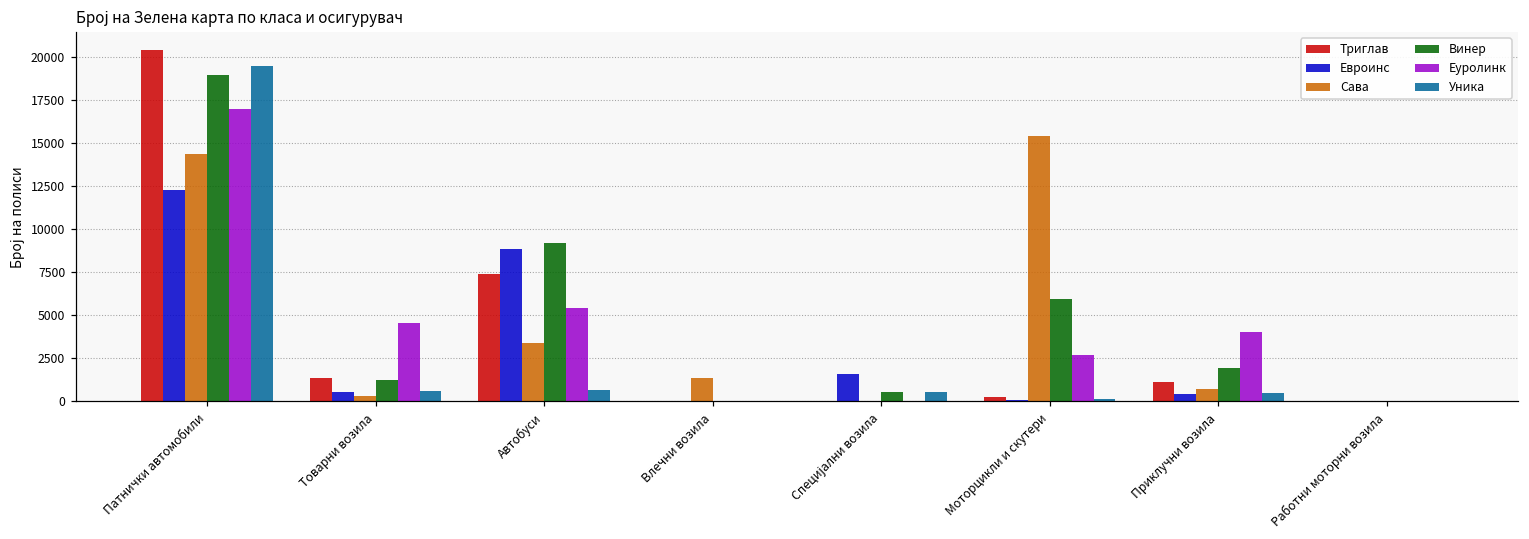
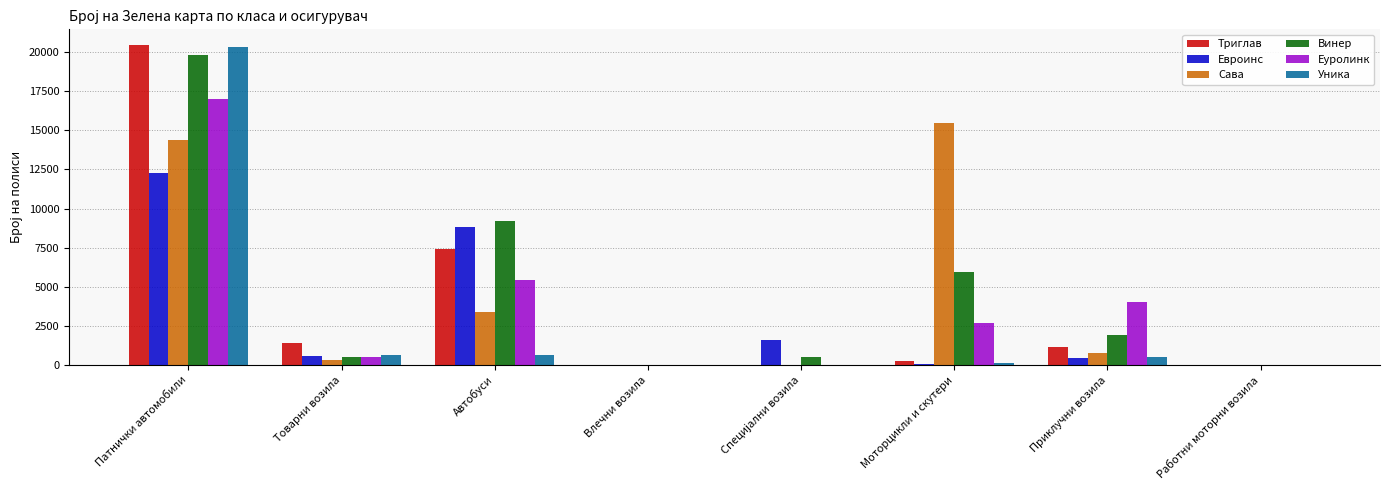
Винер, Патнички автомобили: 19000 -> 19800
Уника, Патнички автомобили: 19500 -> 20300
Винер, Товарни возила: 1200 -> 500
Еуролинк, Товарни возила: 4600 -> 500
Сава, Влечни возила: 1300 -> 0
Уника, Специјални возила: 600 -> 0
